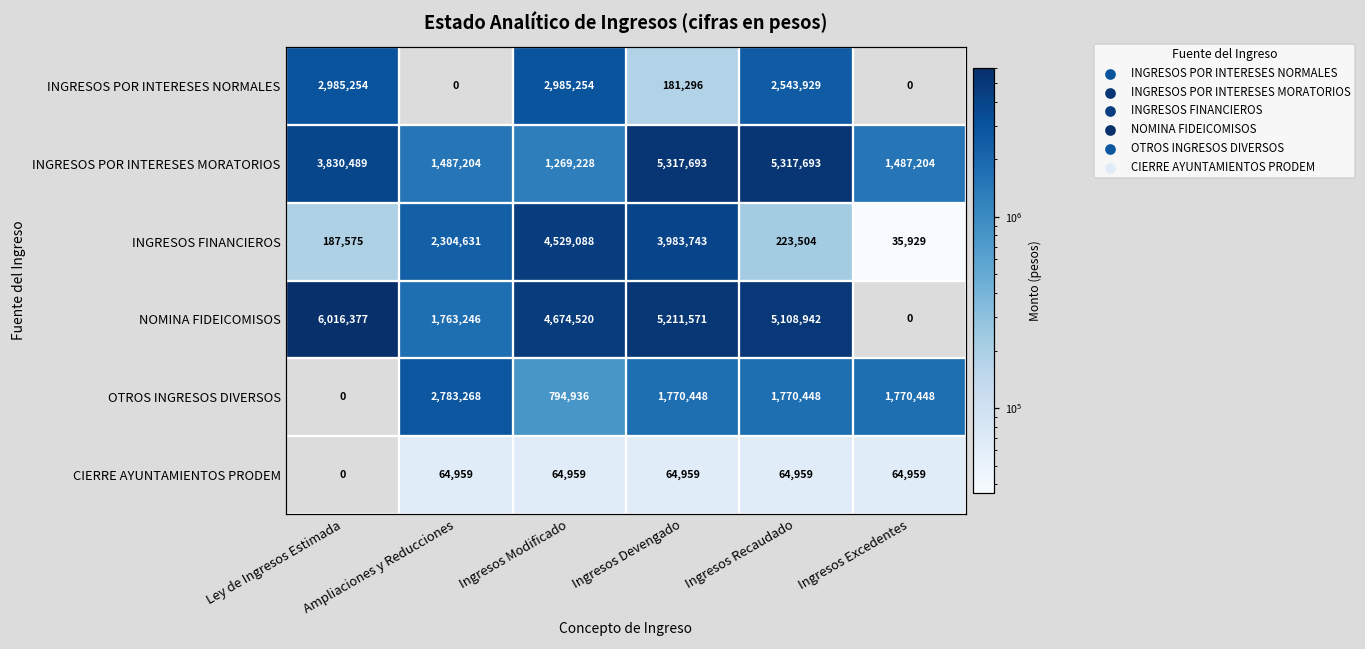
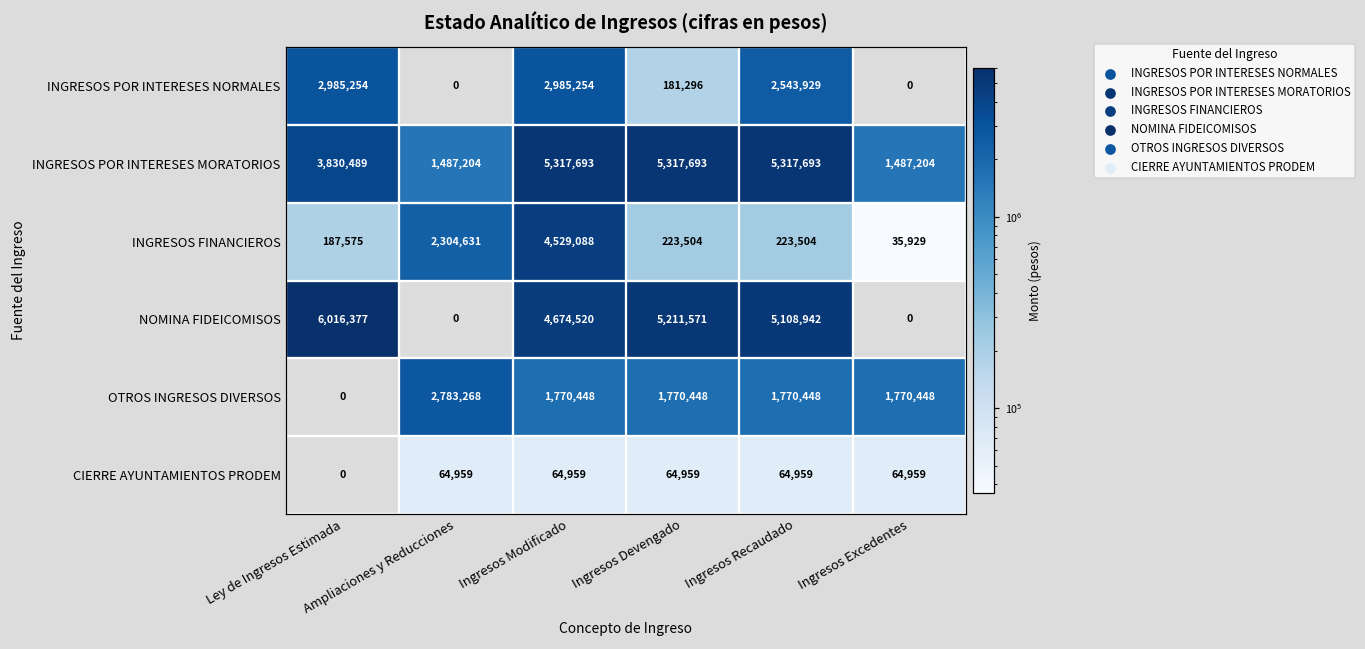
INGRESOS POR INTERESES MORATORIOS, Ingresos Modificado: 1,269,228 -> 5,317,693
INGRESOS FINANCIEROS, Ingresos Devengado: 3,983,743 -> 223,504
NOMINA FIDEICOMISOS, Ampliaciones y Reducciones: 1,763,246 -> 0
OTROS INGRESOS DIVERSOS, Ingresos Modificado: 794,936 -> 1,770,448
